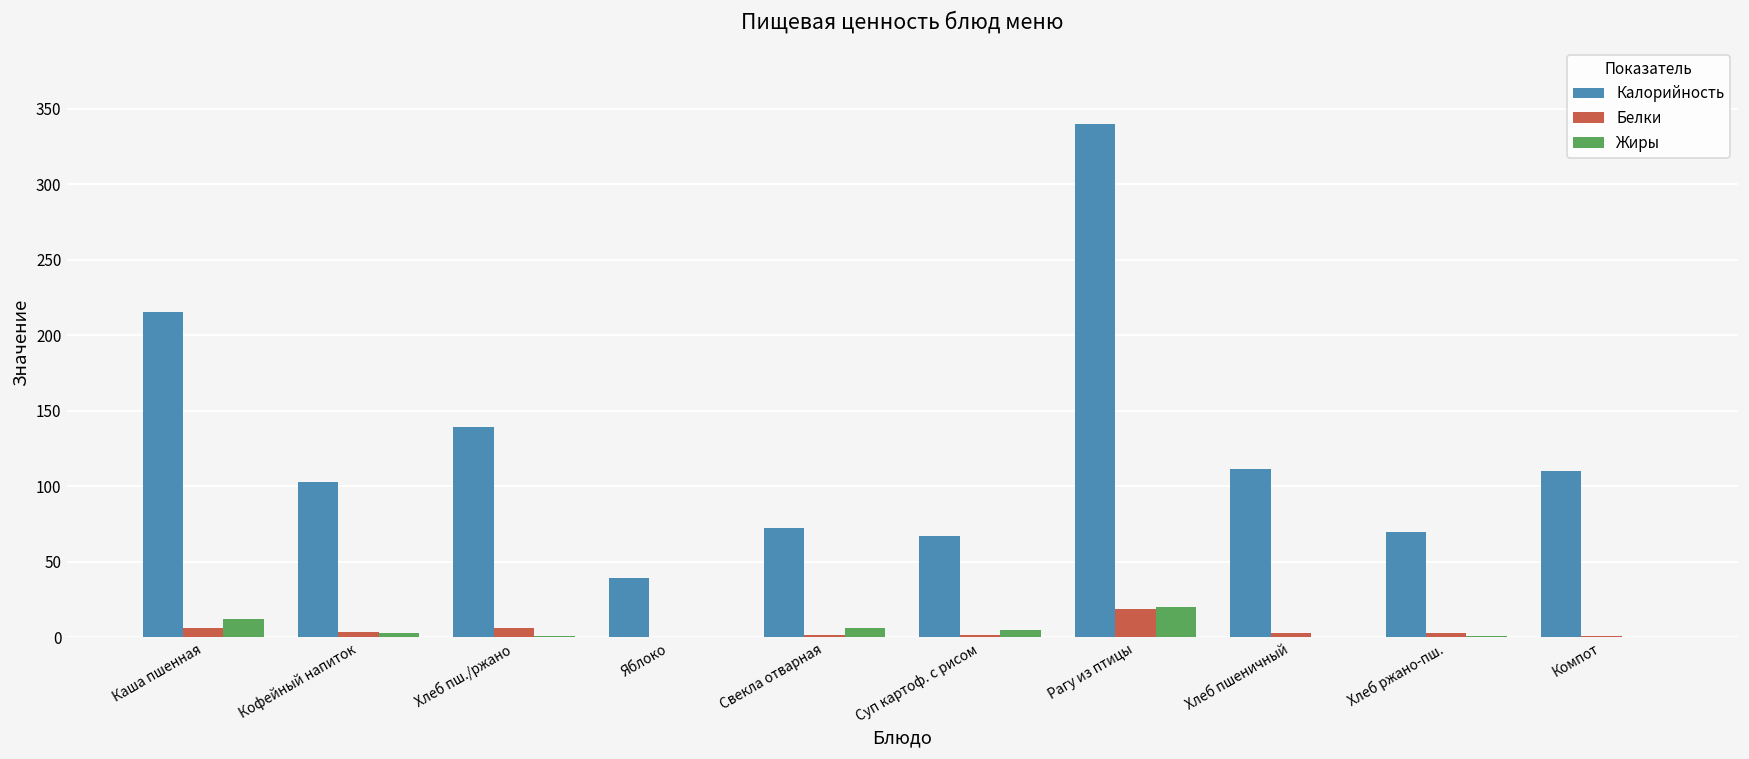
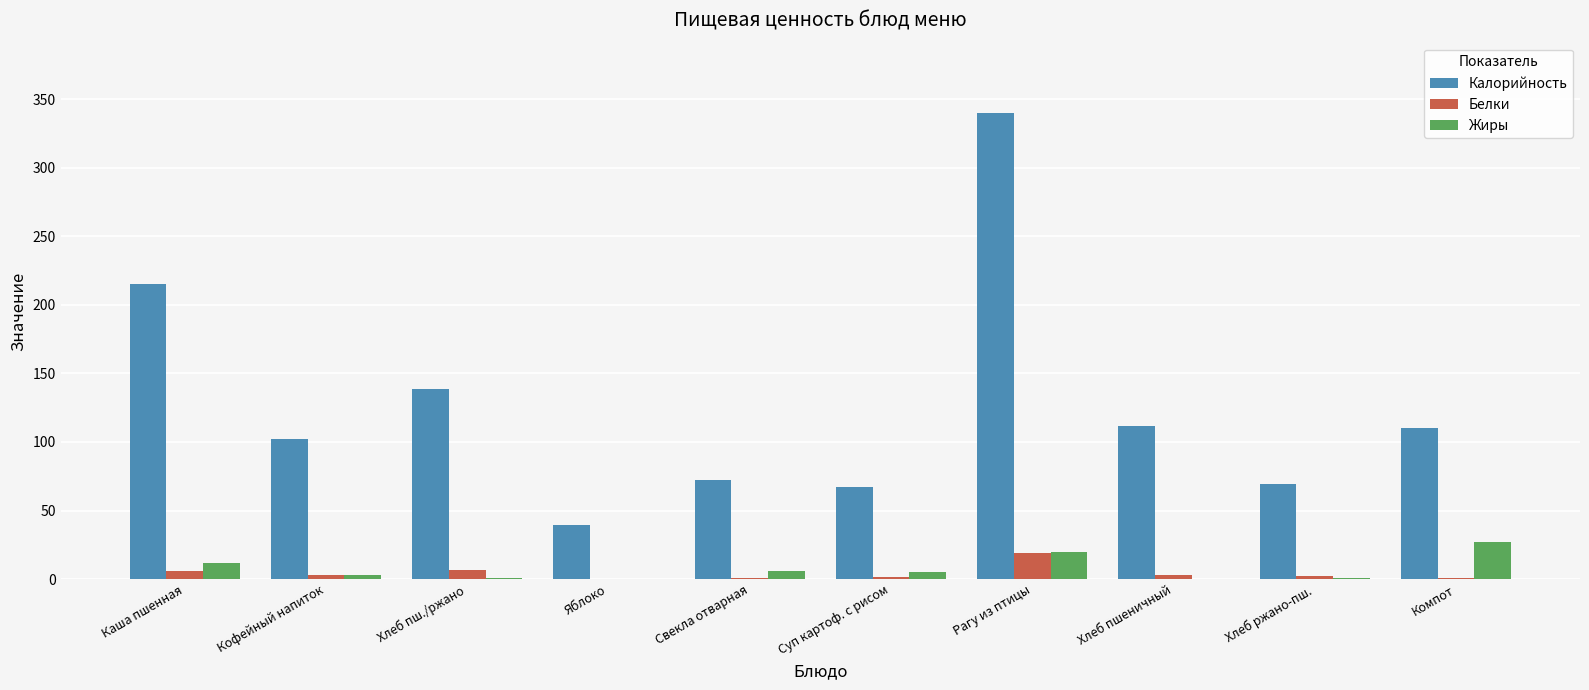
Жиры, Компот: 0 -> 27
